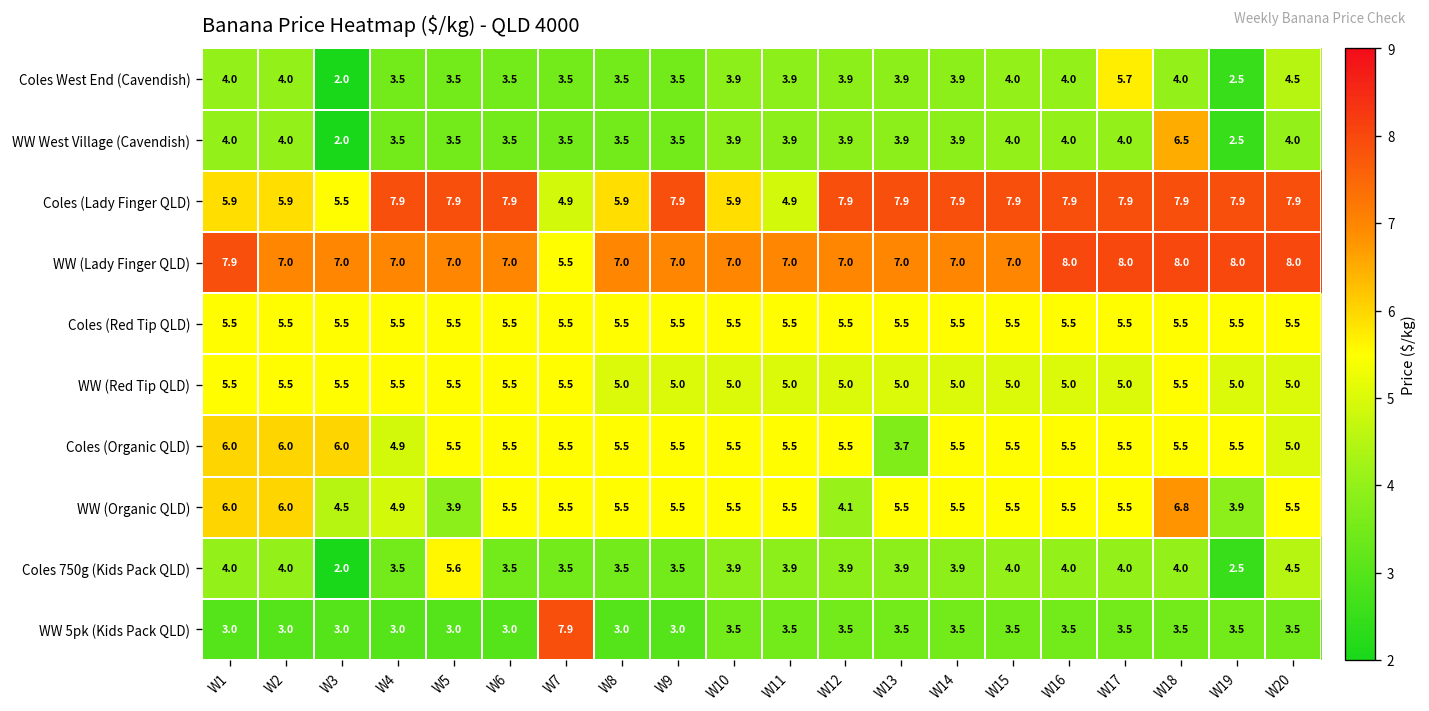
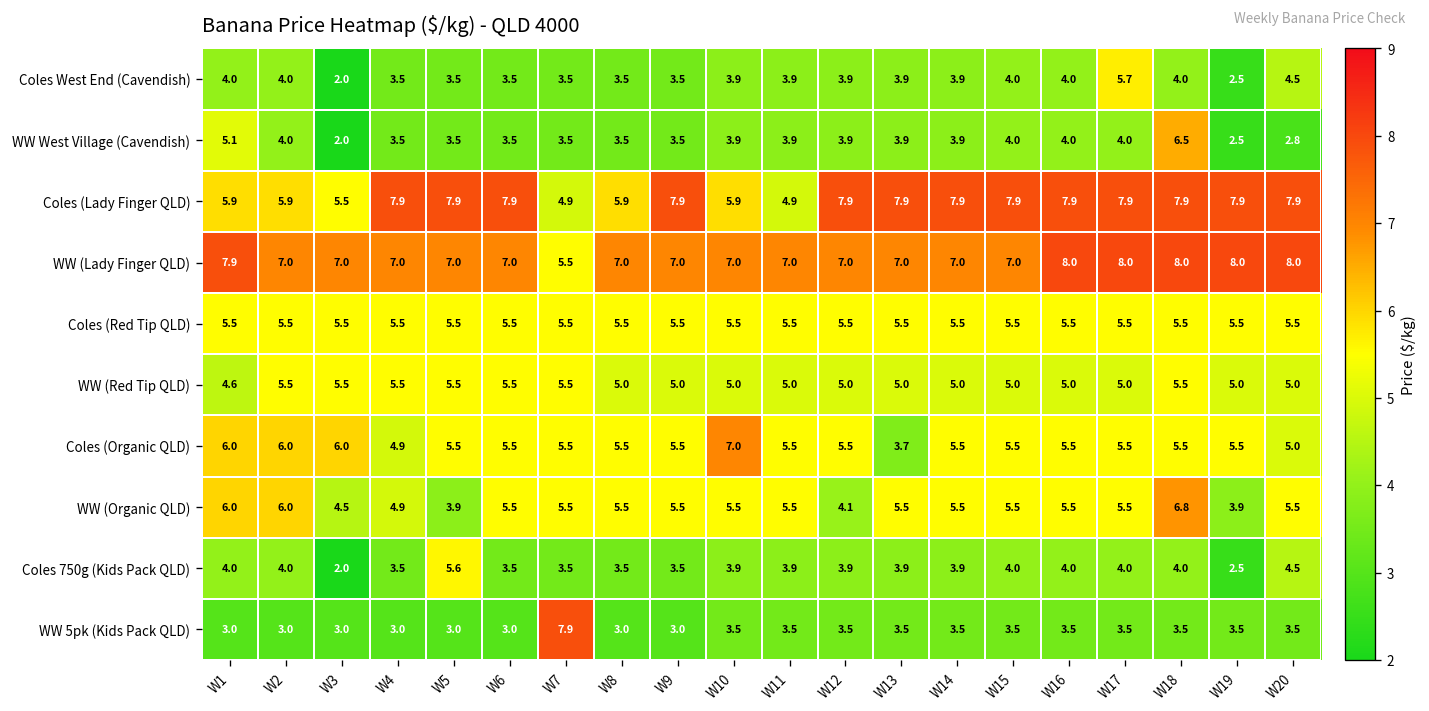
WW West Village (Cavendish), W1: 4.0 -> 5.1
WW West Village (Cavendish), W20: 4.0 -> 2.8
WW (Red Tip QLD), W1: 5.5 -> 4.6
Coles (Organic QLD), W10: 5.5 -> 7.0
